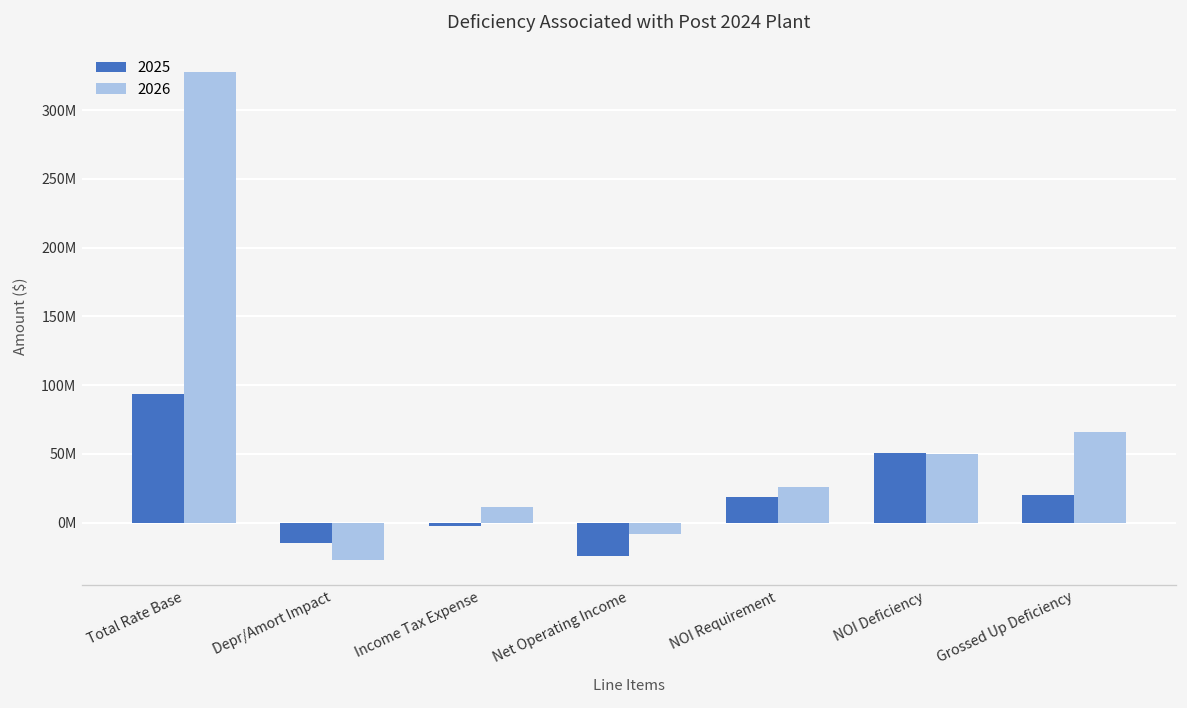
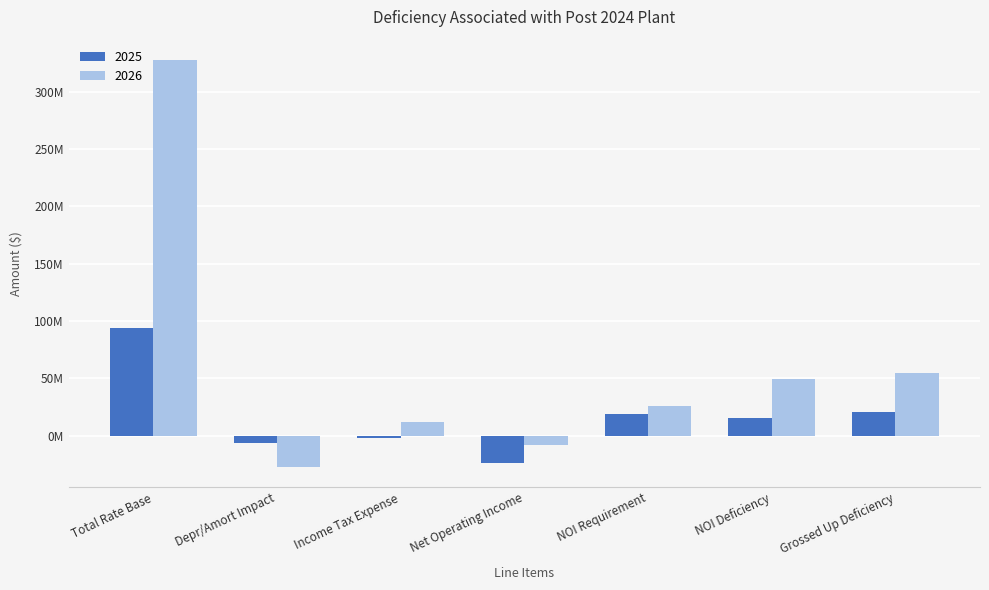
2025, Depr/Amort Impact: -15000000 -> -6000000
2025, NOI Deficiency: 50000000 -> 15000000
2026, Grossed Up Deficiency: 66000000 -> 54000000
